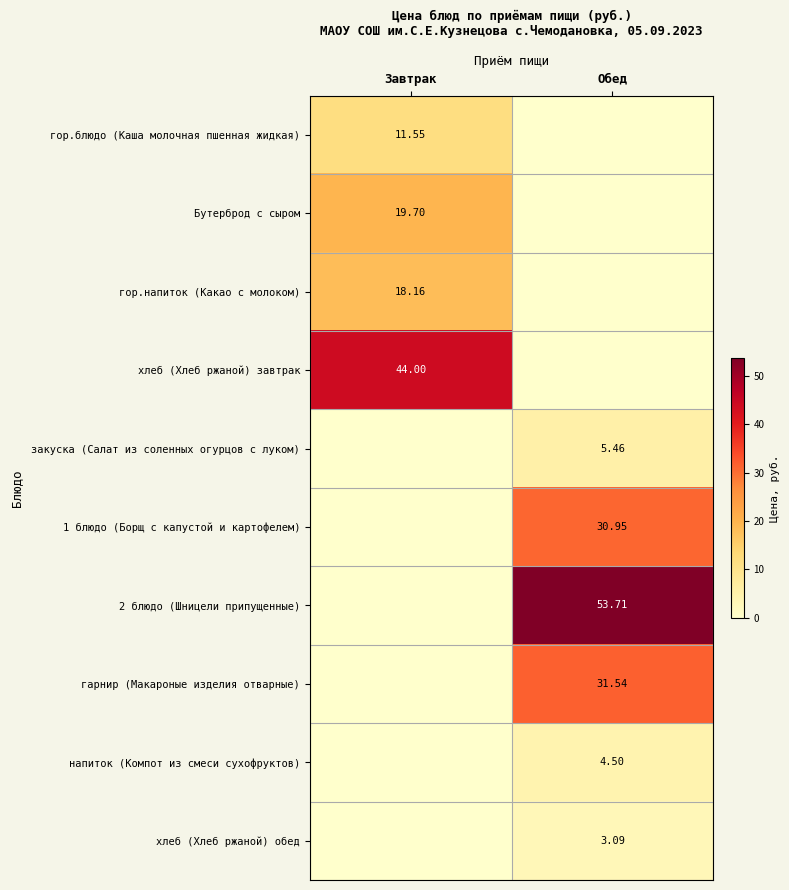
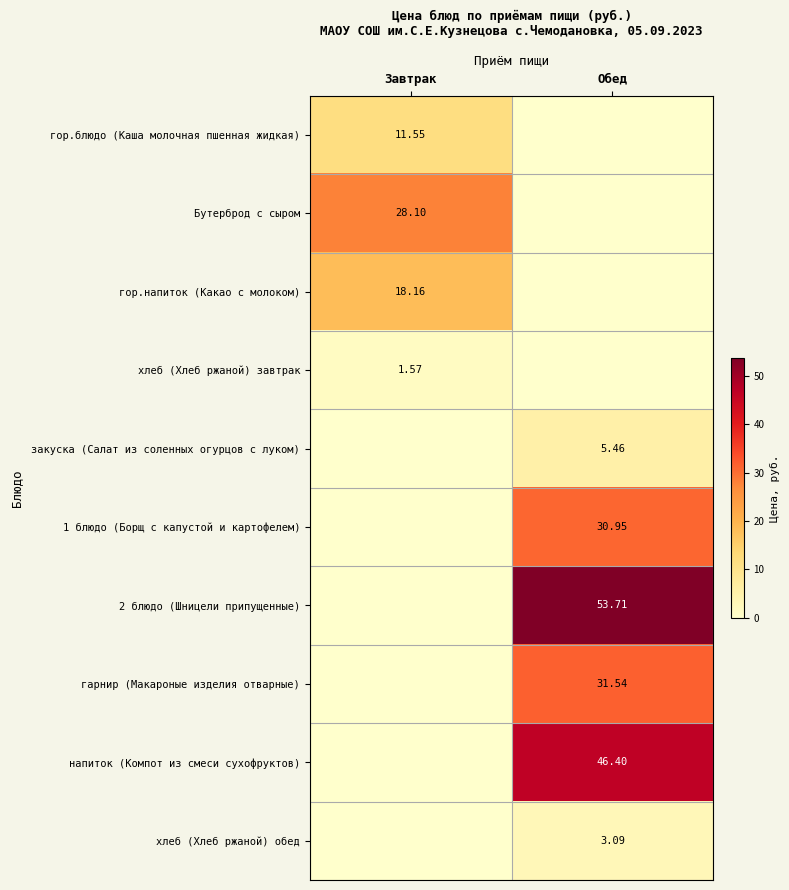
Бутерброд с сыром, Завтрак: 19.70 -> 28.10
хлеб (Хлеб ржаной) завтрак, Завтрак: 44.00 -> 1.57
напиток (Компот из смеси сухофруктов), Обед: 4.50 -> 46.40
